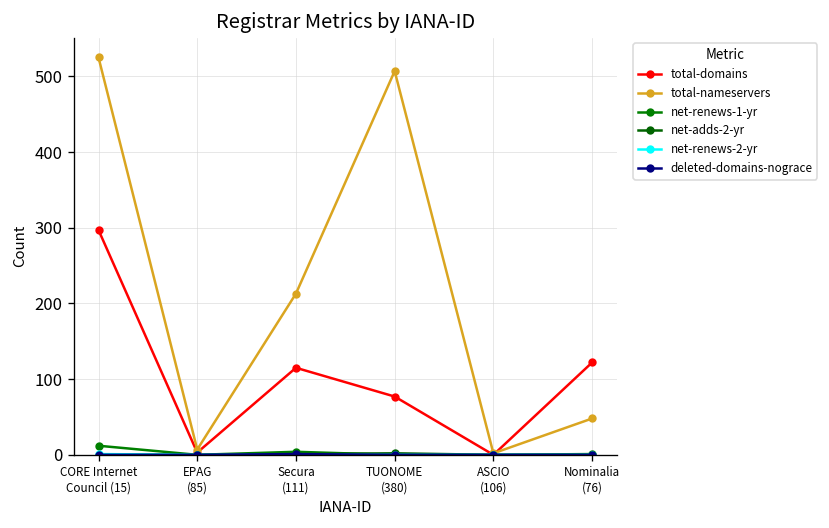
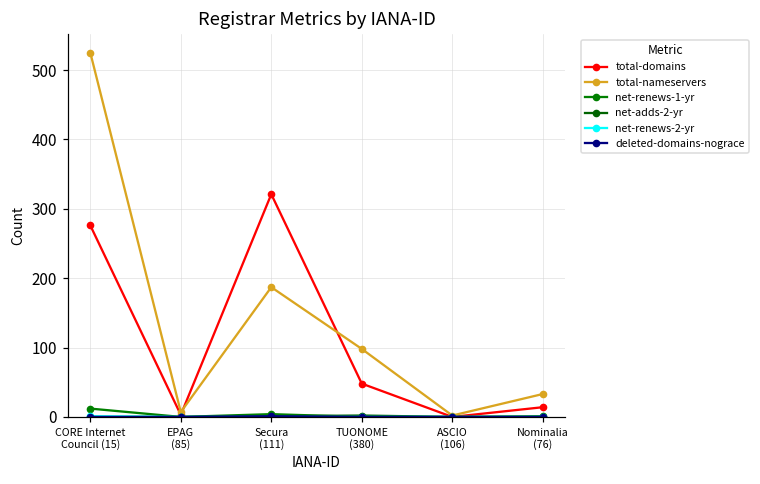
total-domains, CORE Internet Council (15): 300 -> 280
total-domains, Secura (111): 120 -> 320
total-nameservers, Secura (111): 210 -> 190
total-domains, TUONOME (380): 80 -> 50
total-nameservers, TUONOME (380): 510 -> 100
total-domains, Nominalia (76): 120 -> 10
total-nameservers, Nominalia (76): 50 -> 30
